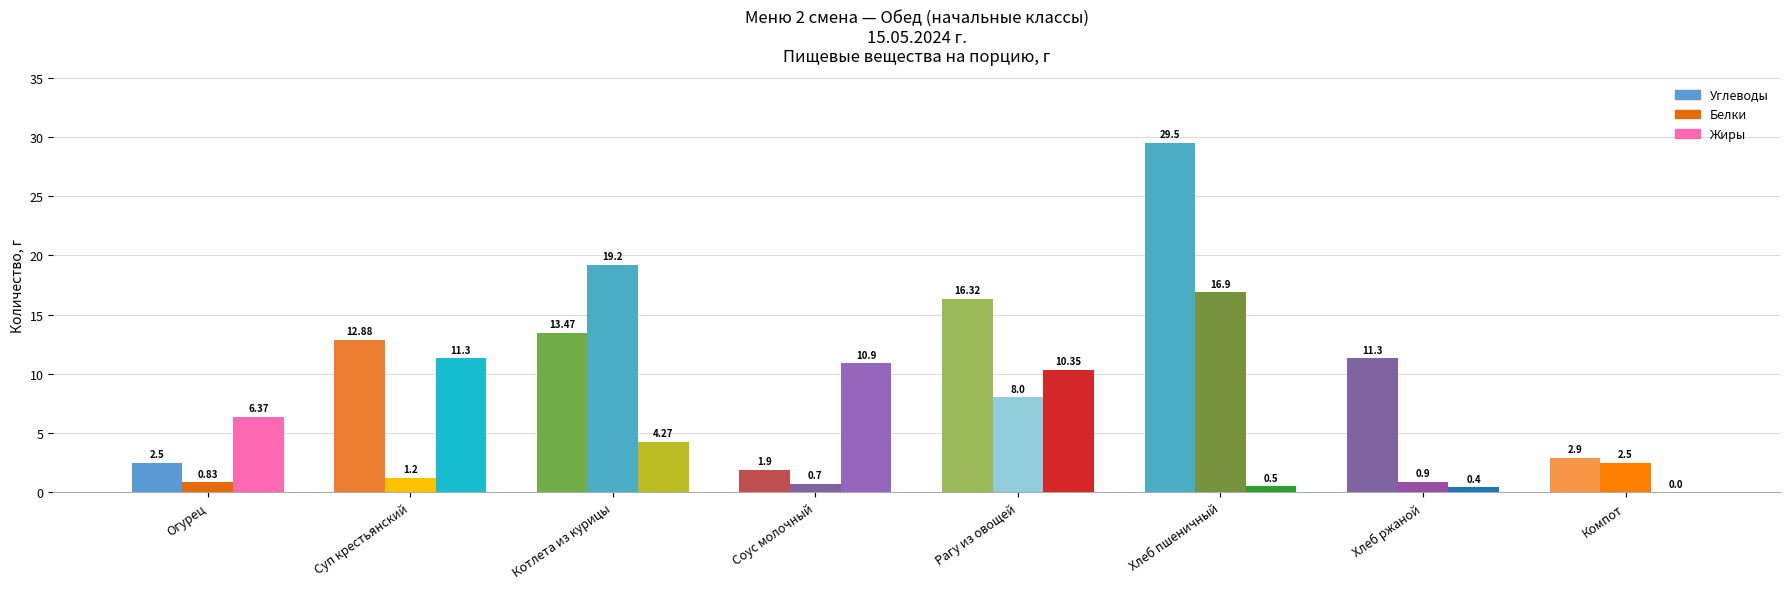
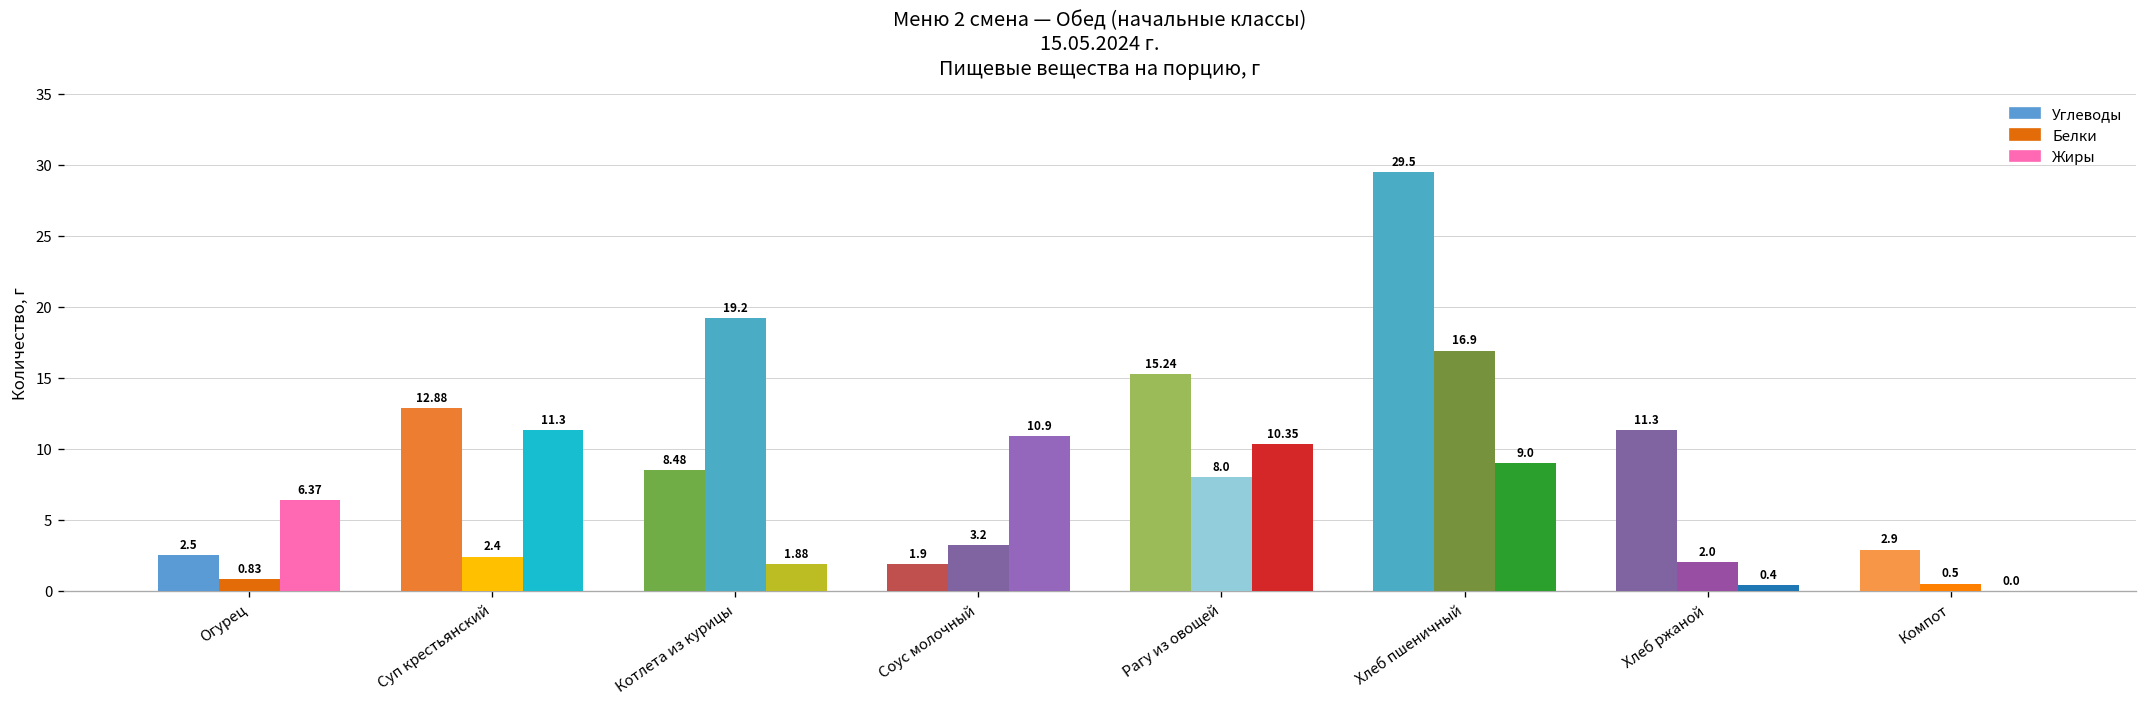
Белки, Суп крестьянский: 1.2 -> 2.4
Углеводы, Котлета из курицы: 13.47 -> 8.48
Жиры, Котлета из курицы: 4.27 -> 1.88
Белки, Соус молочный: 0.7 -> 3.2
Углеводы, Рагу из овощей: 16.32 -> 15.24
Жиры, Хлеб пшеничный: 0.5 -> 9.0
Белки, Хлеб ржаной: 0.9 -> 2.0
Белки, Компот: 2.5 -> 0.5
